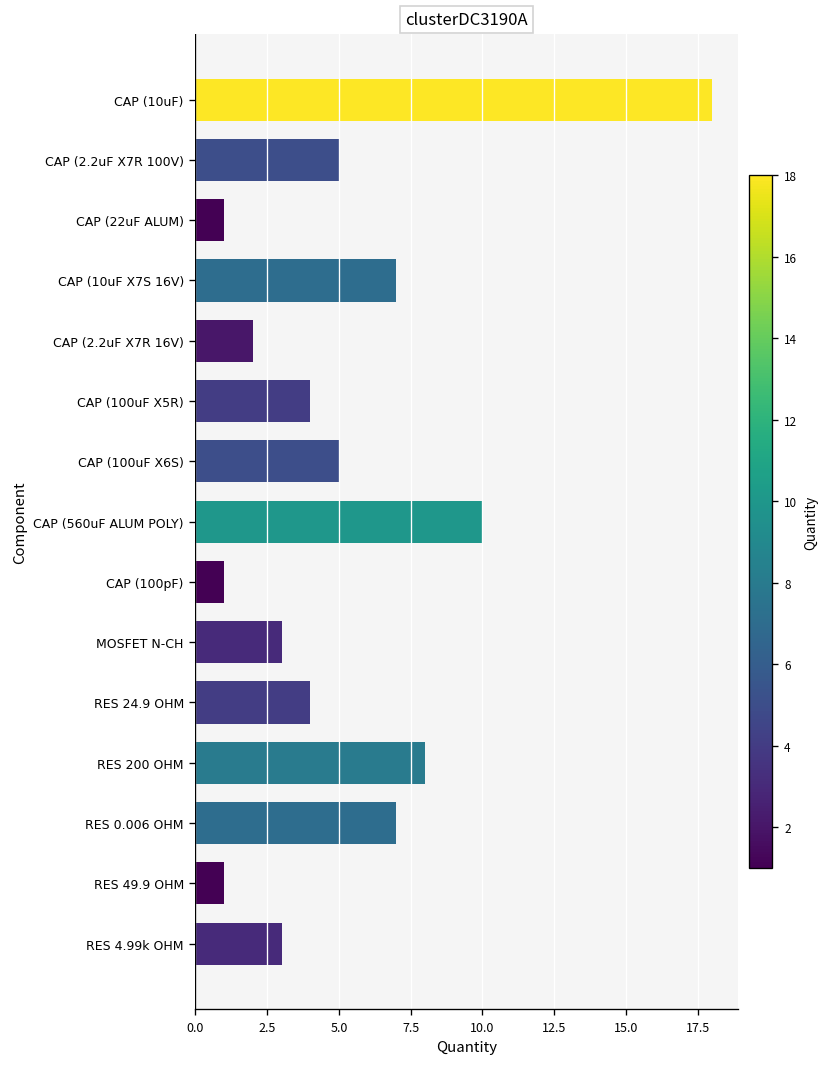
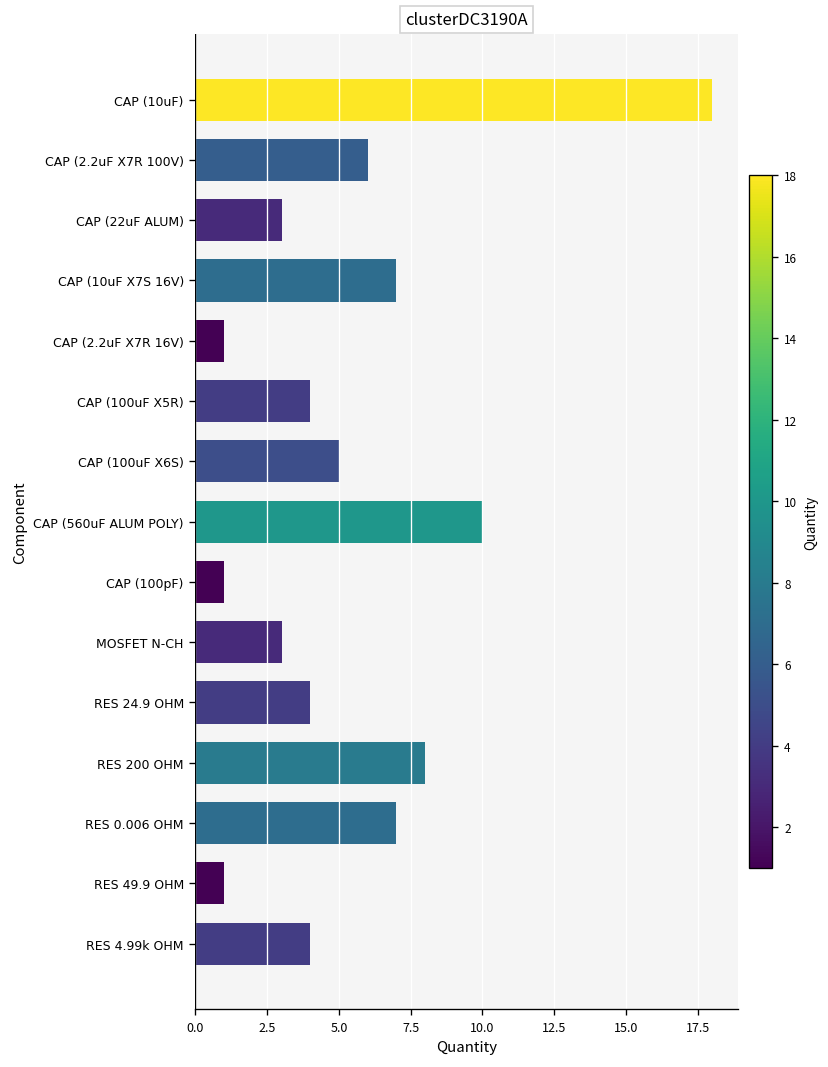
CAP (2.2uF X7R 100V): 5 -> 6
CAP (22uF ALUM): 1 -> 3
CAP (2.2uF X7R 16V): 2 -> 1
RES 4.99k OHM: 3 -> 4
